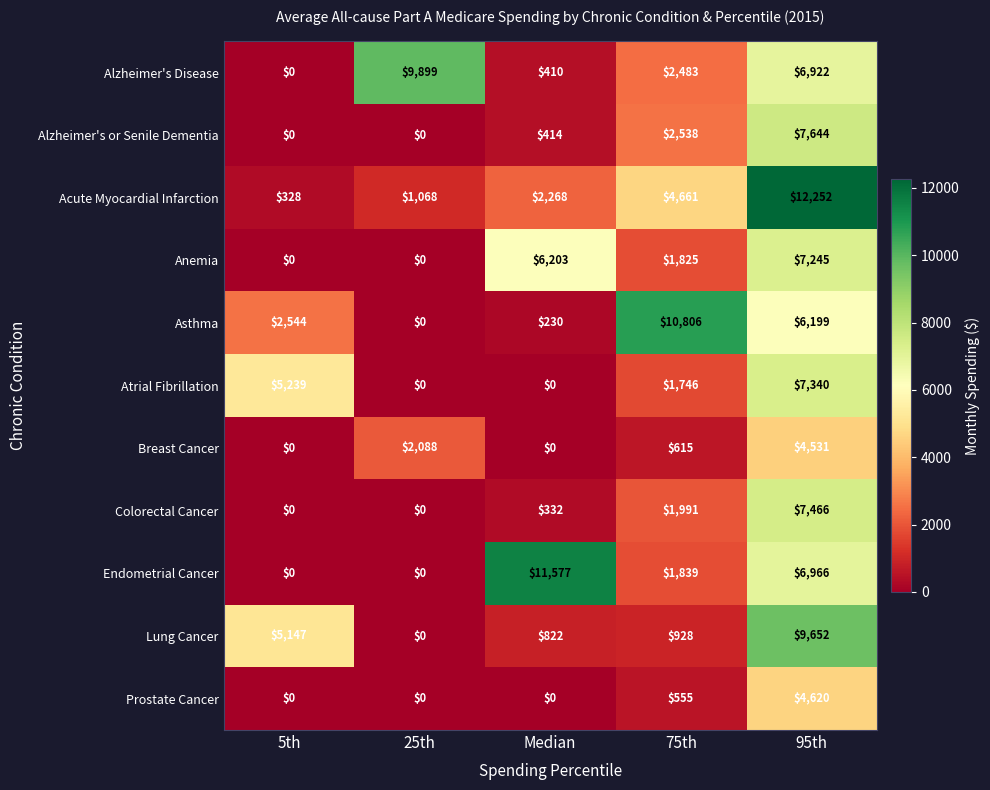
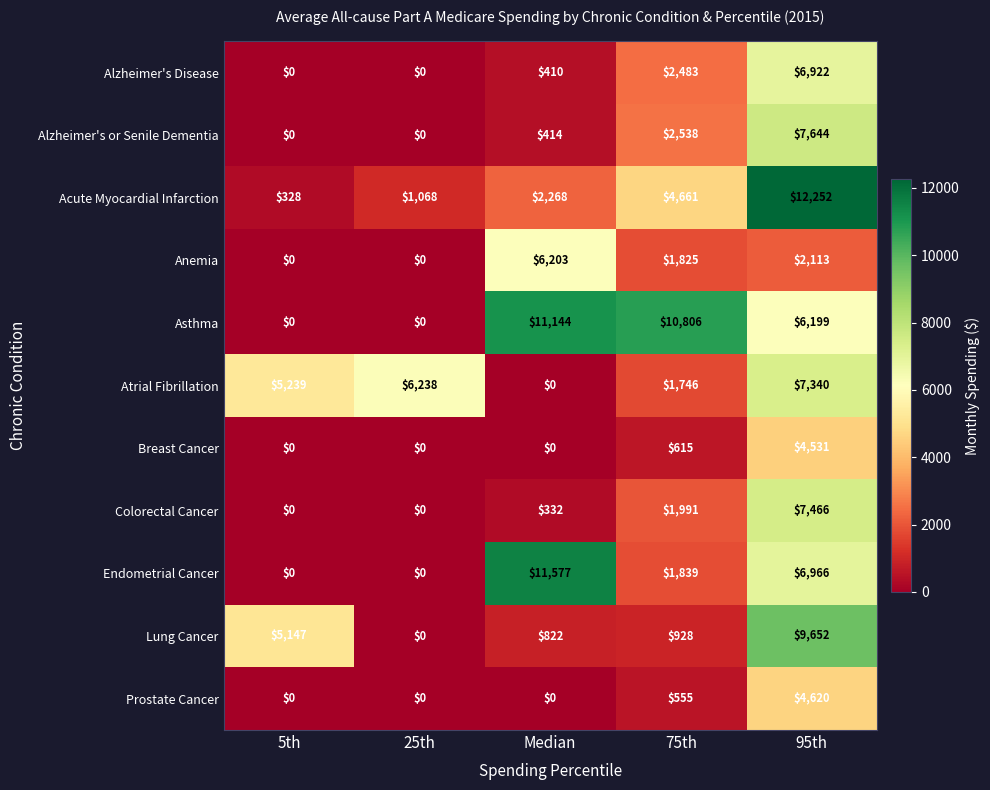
Alzheimer's Disease, 25th: $9,899 -> $0
Anemia, 95th: $7,245 -> $2,113
Asthma, 5th: $2,544 -> $0
Asthma, Median: $230 -> $11,144
Atrial Fibrillation, 25th: $0 -> $6,238
Breast Cancer, 25th: $2,088 -> $0
